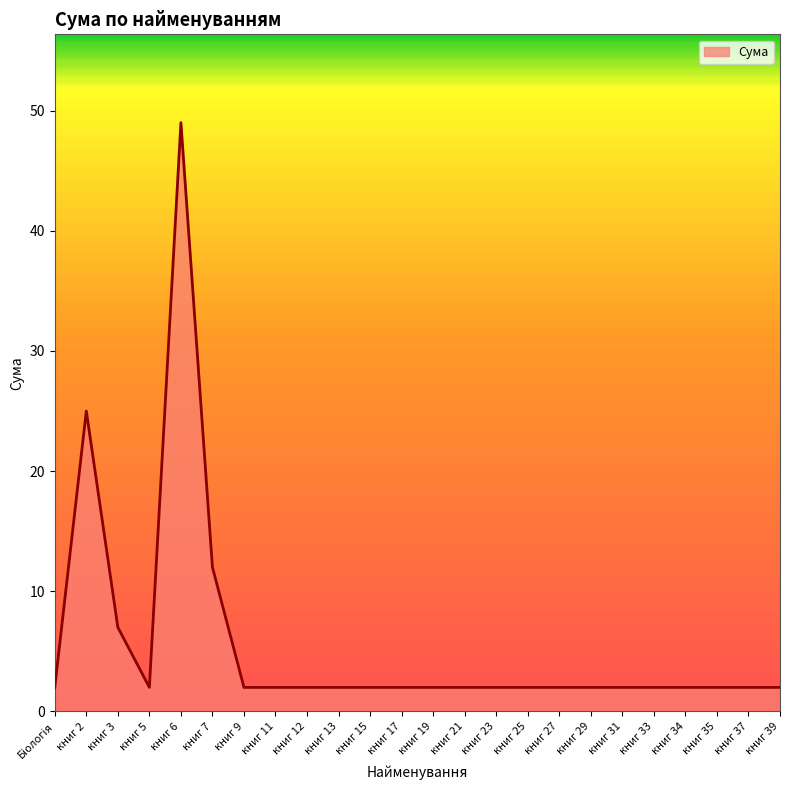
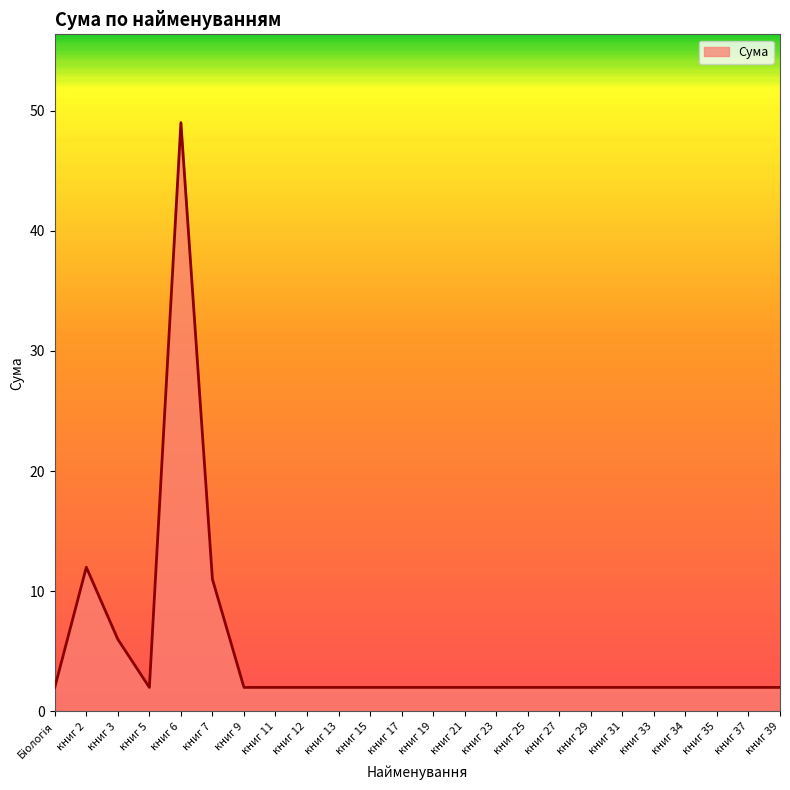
книг 2: 25 -> 12
книг 3: 7 -> 6
книг 7: 12 -> 11
